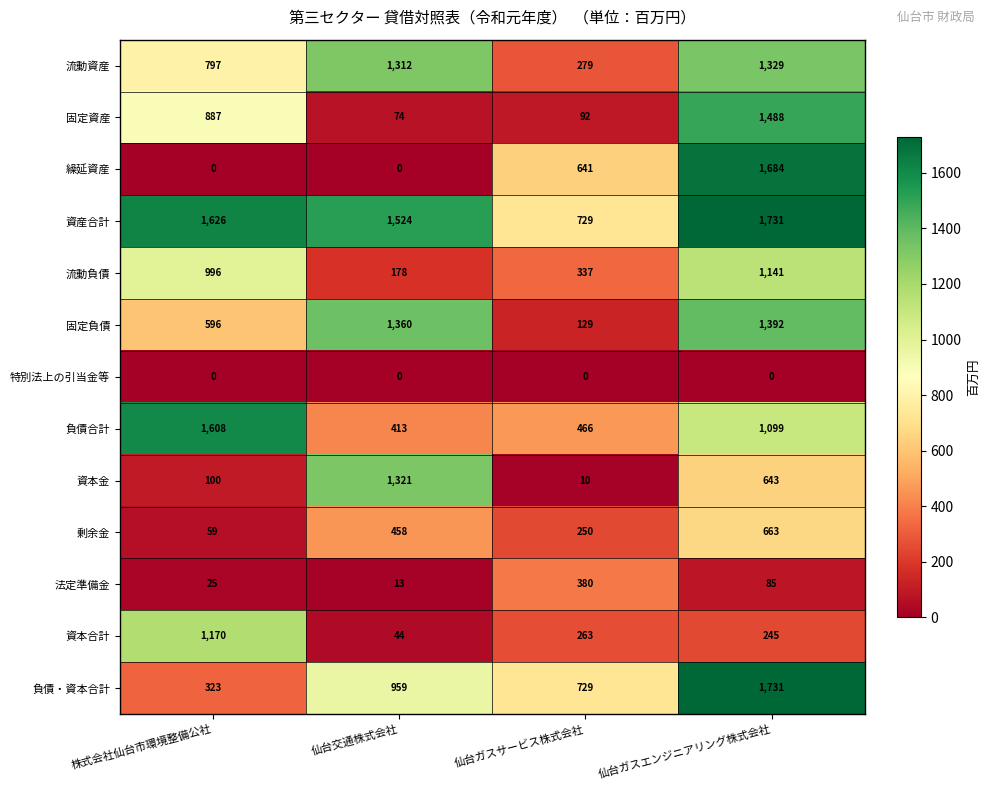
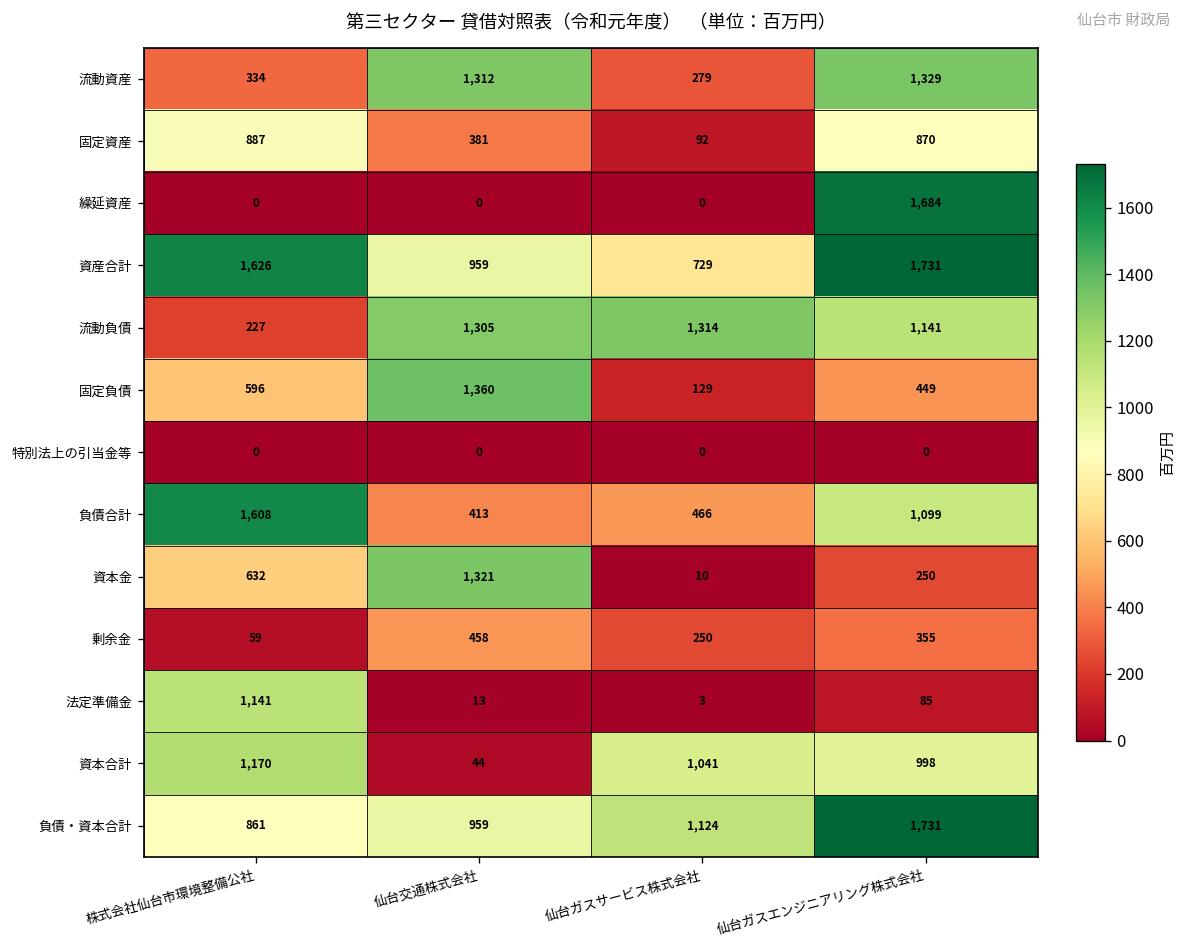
流動資産, 株式会社仙台市環境整備公社: 797 -> 334
固定資産, 仙台交通株式会社: 74 -> 381
固定資産, 仙台ガスエンジニアリング株式会社: 1,488 -> 870
繰延資産, 仙台ガスサービス株式会社: 641 -> 0
資産合計, 仙台交通株式会社: 1,524 -> 959
流動負債, 株式会社仙台市環境整備公社: 996 -> 227
流動負債, 仙台交通株式会社: 178 -> 1,305
流動負債, 仙台ガスサービス株式会社: 337 -> 1,314
固定負債, 仙台ガスエンジニアリング株式会社: 1,392 -> 449
資本金, 株式会社仙台市環境整備公社: 100 -> 632
資本金, 仙台ガスエンジニアリング株式会社: 643 -> 250
剰余金, 仙台ガスエンジニアリング株式会社: 663 -> 355
法定準備金, 株式会社仙台市環境整備公社: 25 -> 1,141
法定準備金, 仙台ガスサービス株式会社: 380 -> 3
資本合計, 仙台ガスサービス株式会社: 263 -> 1,041
資本合計, 仙台ガスエンジニアリング株式会社: 245 -> 998
負債・資本合計, 株式会社仙台市環境整備公社: 323 -> 861
負債・資本合計, 仙台ガスサービス株式会社: 729 -> 1,124
